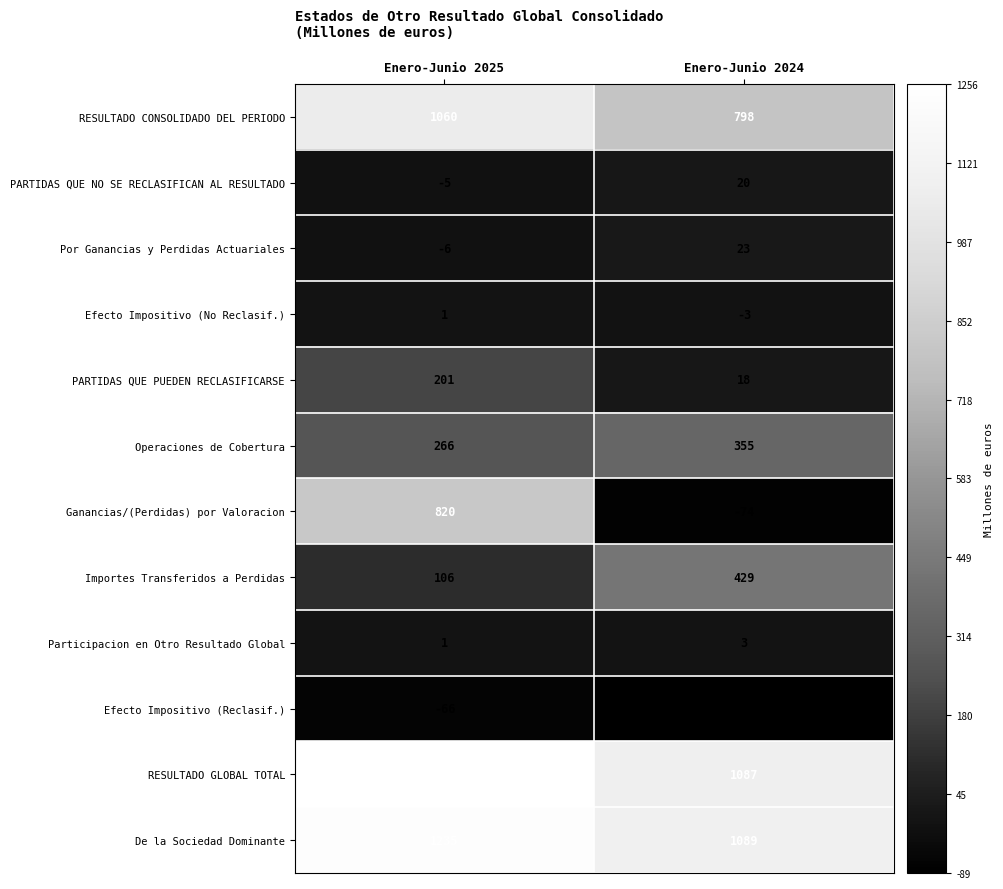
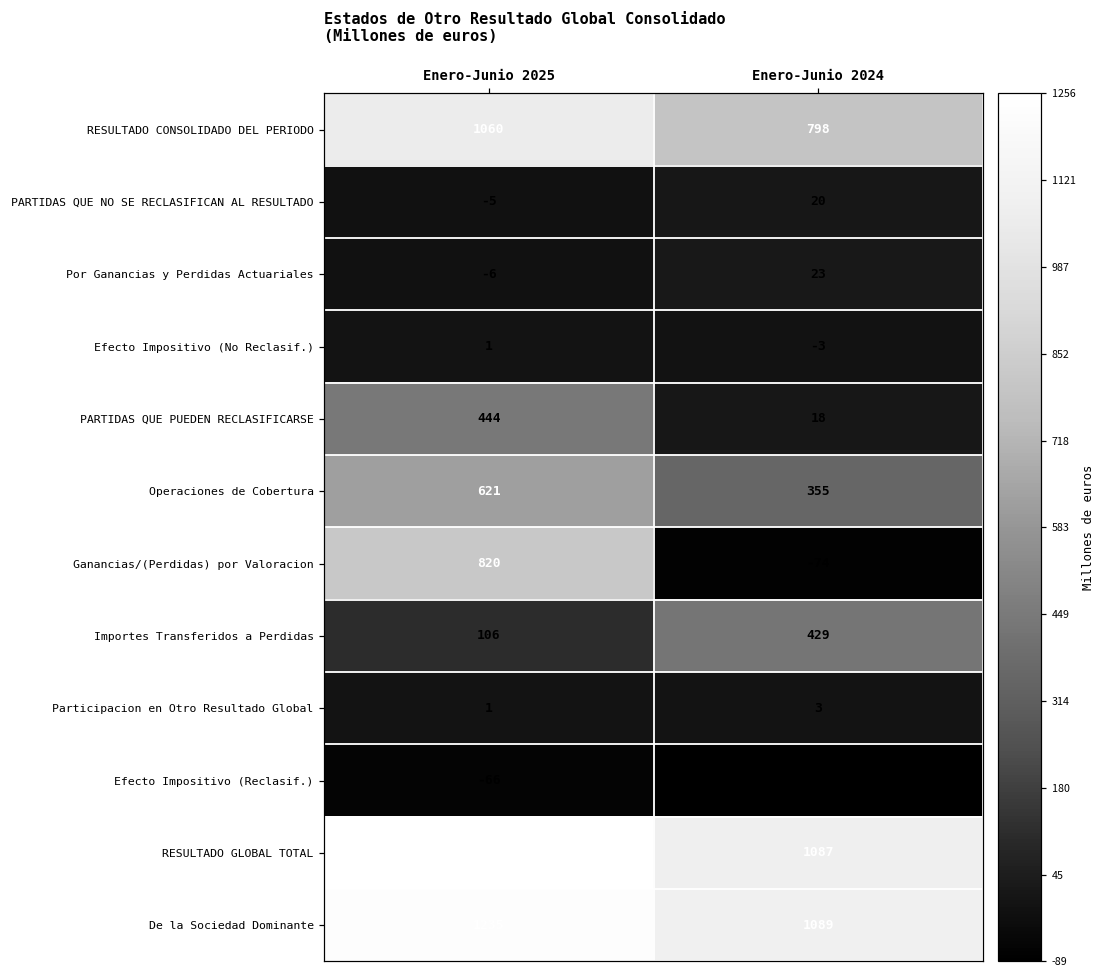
PARTIDAS QUE PUEDEN RECLASIFICARSE, Enero-Junio 2025: 201 -> 444
Operaciones de Cobertura, Enero-Junio 2025: 266 -> 621
